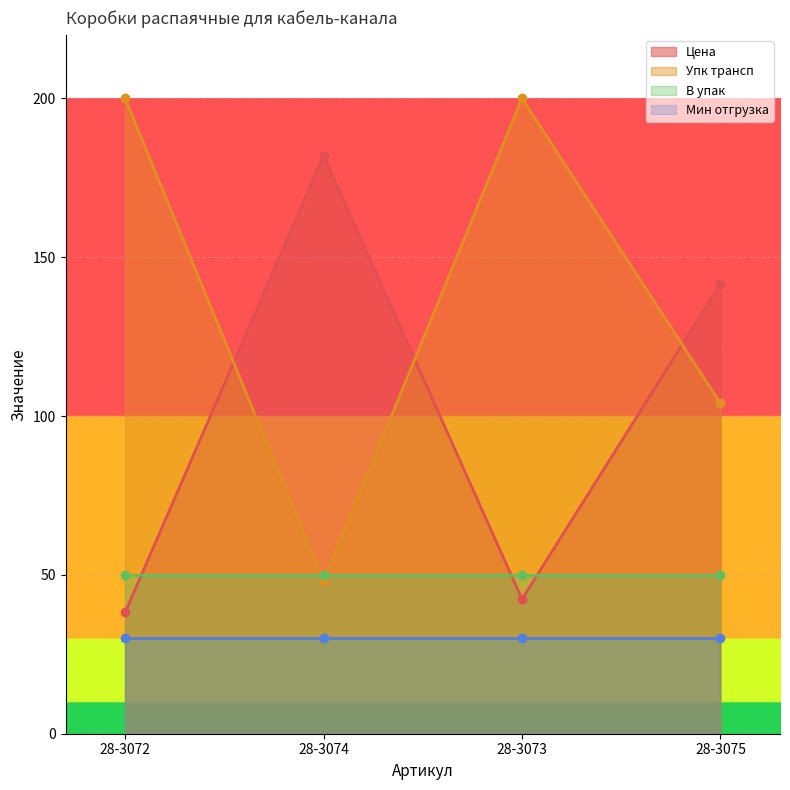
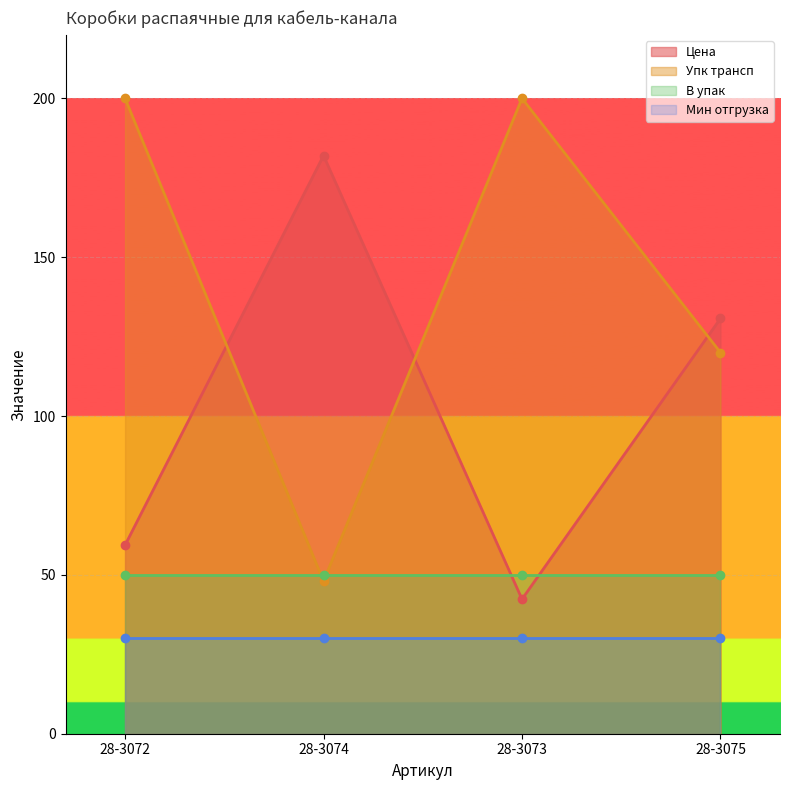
Цена, 28-3072: 38 -> 59
Цена, 28-3075: 142 -> 131
Упк трансп, 28-3075: 104 -> 120
